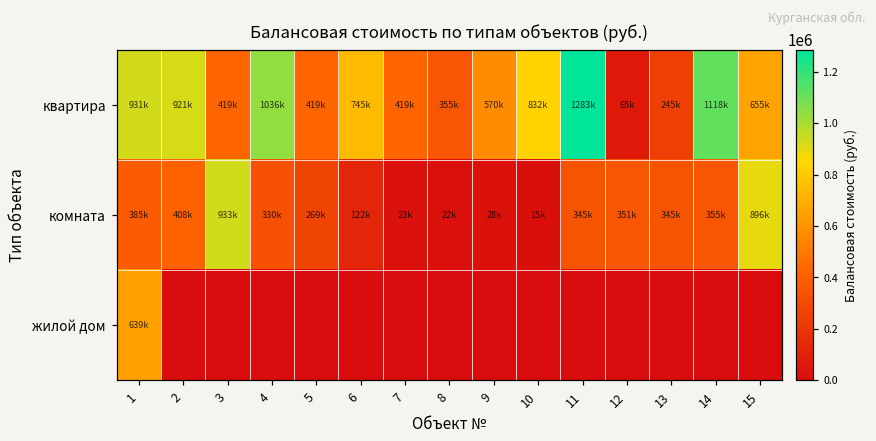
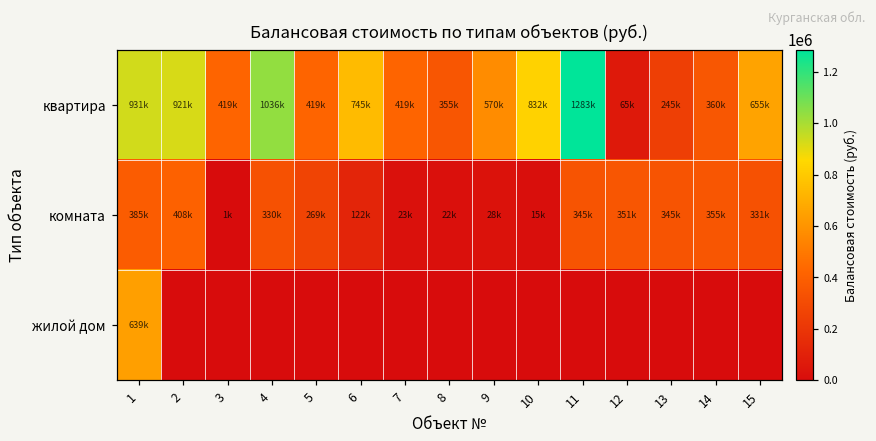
квартира, 14: 1118k -> 360k
комната, 3: 933k -> 1k
комната, 15: 896k -> 331k
